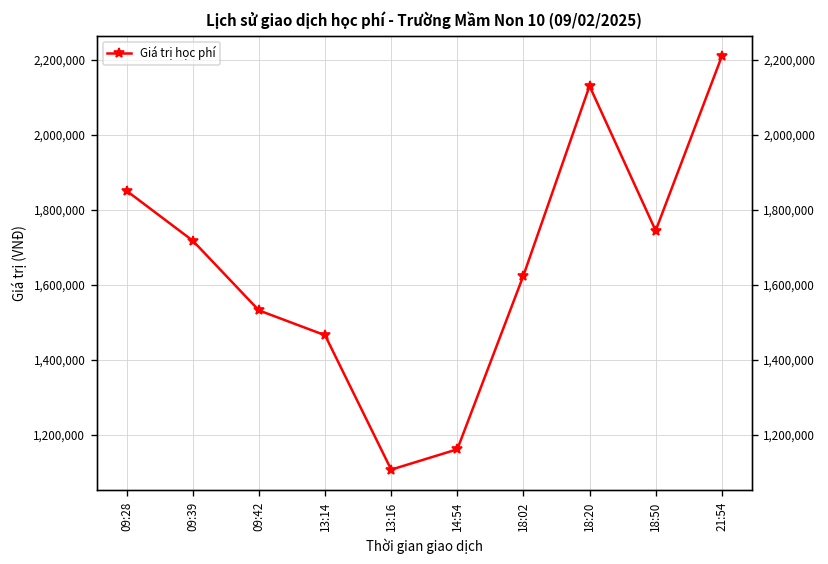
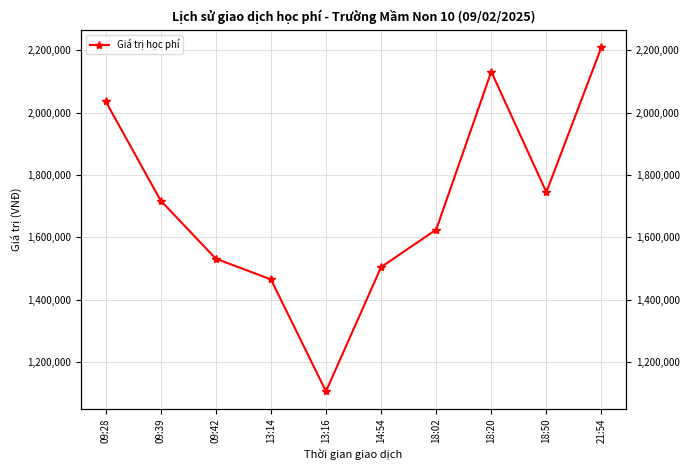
09:28: 1,850,000 -> 2,040,000
14:54: 1,160,000 -> 1,510,000
